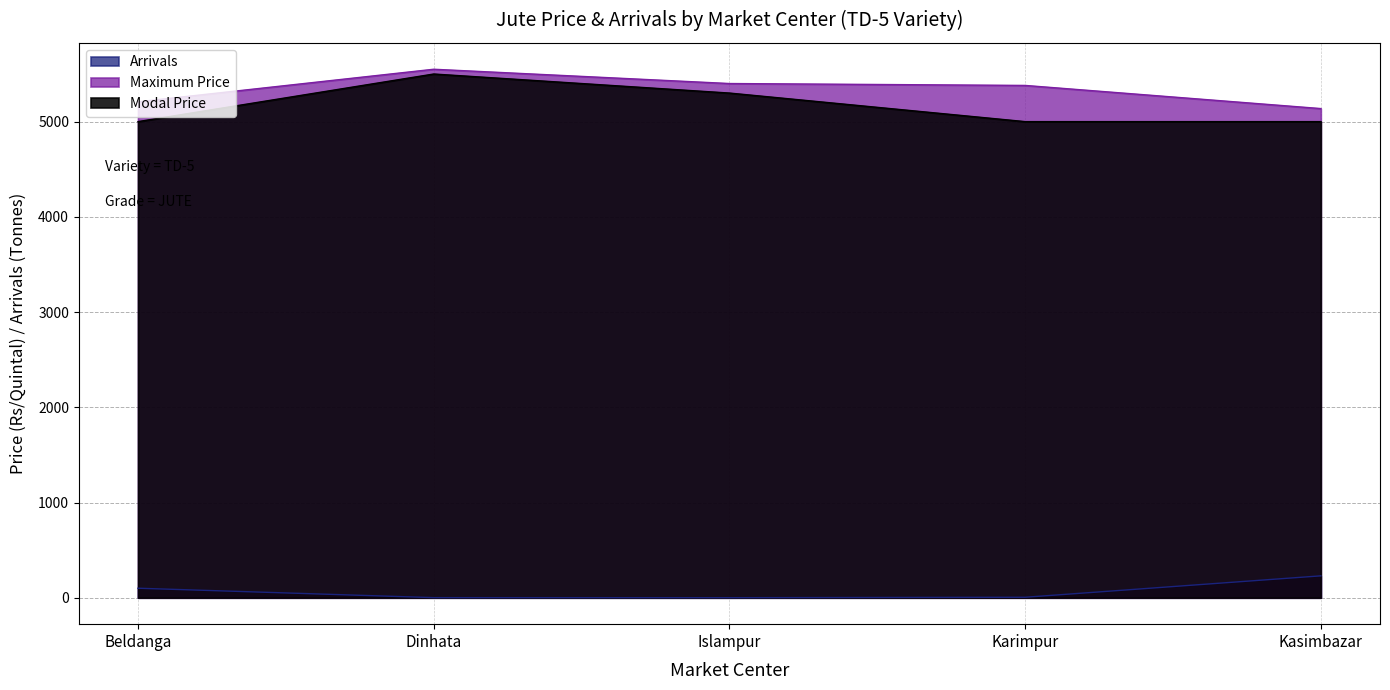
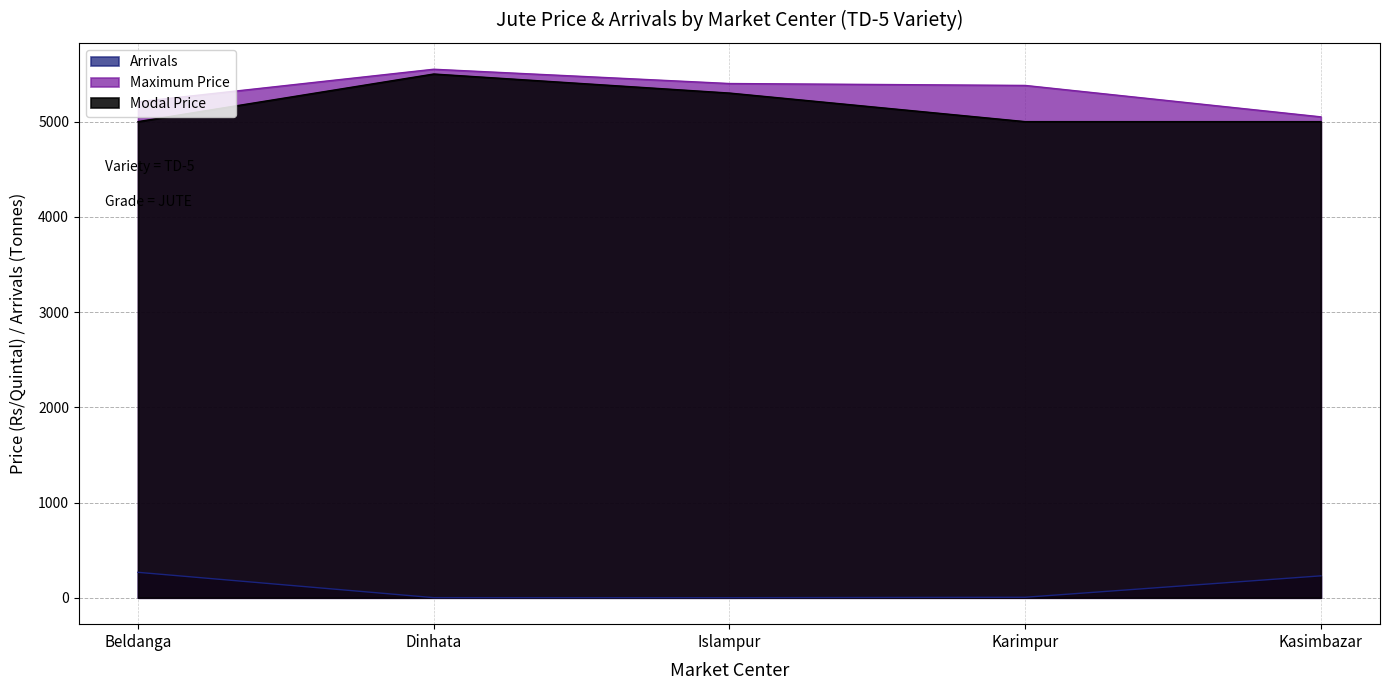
Arrivals, Beldanga: 100 -> 300
Maximum Price, Kasimbazar: 5140 -> 5050
